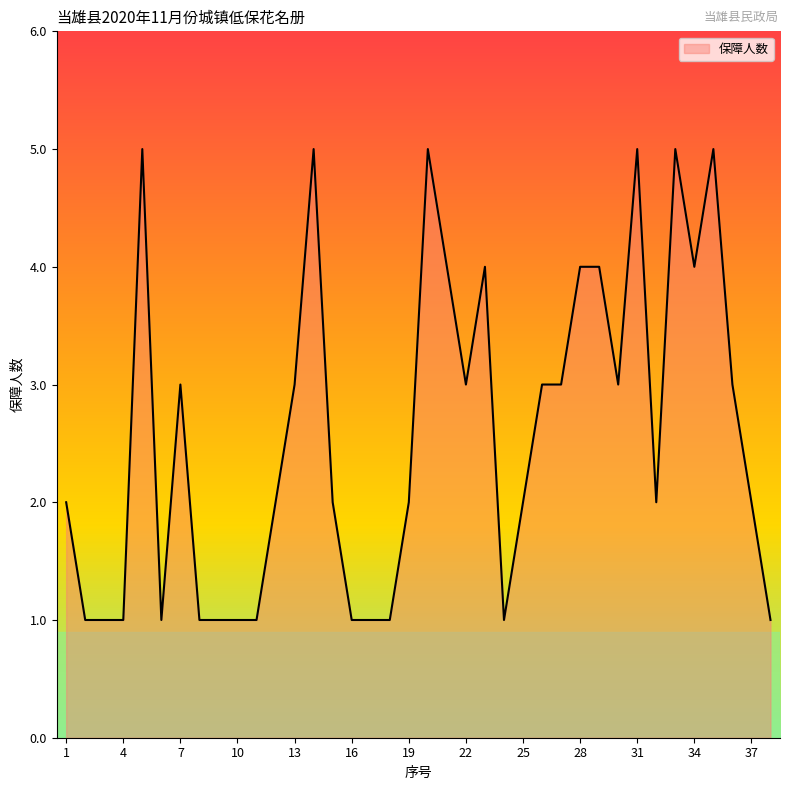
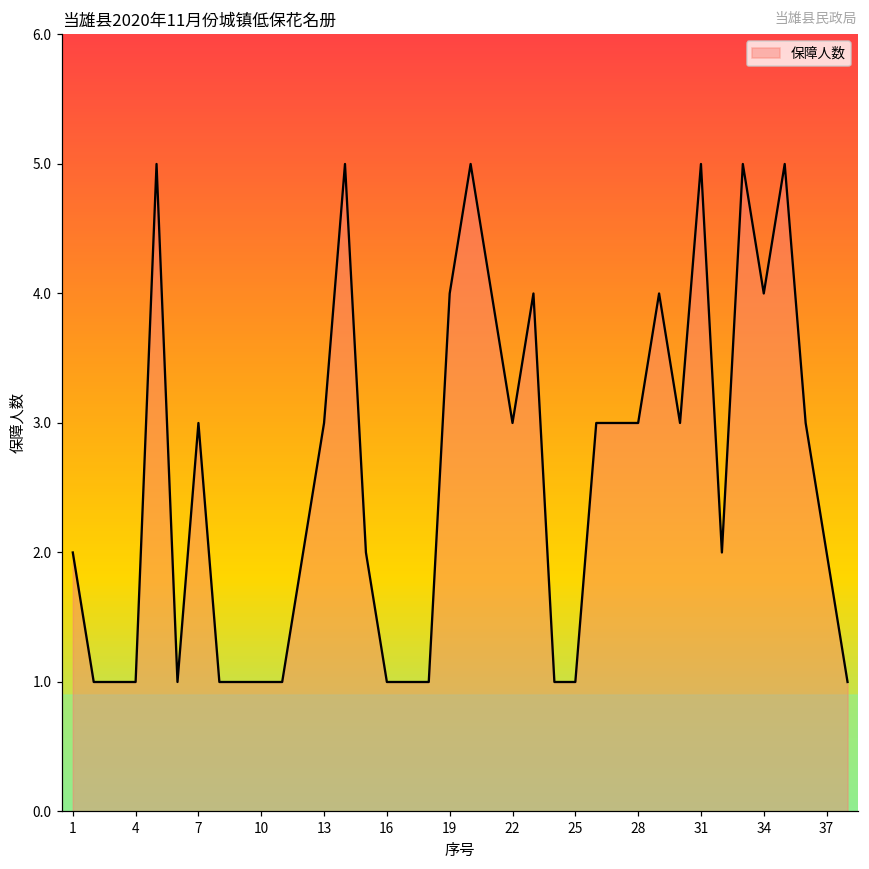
19: 2 -> 4
25: 2 -> 1
28: 4 -> 3
